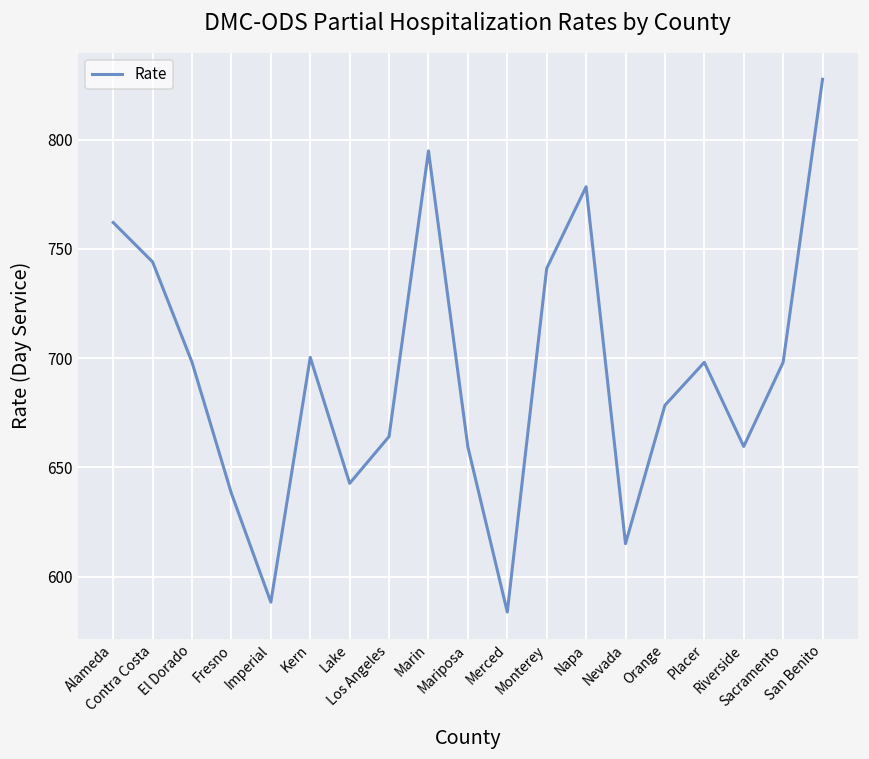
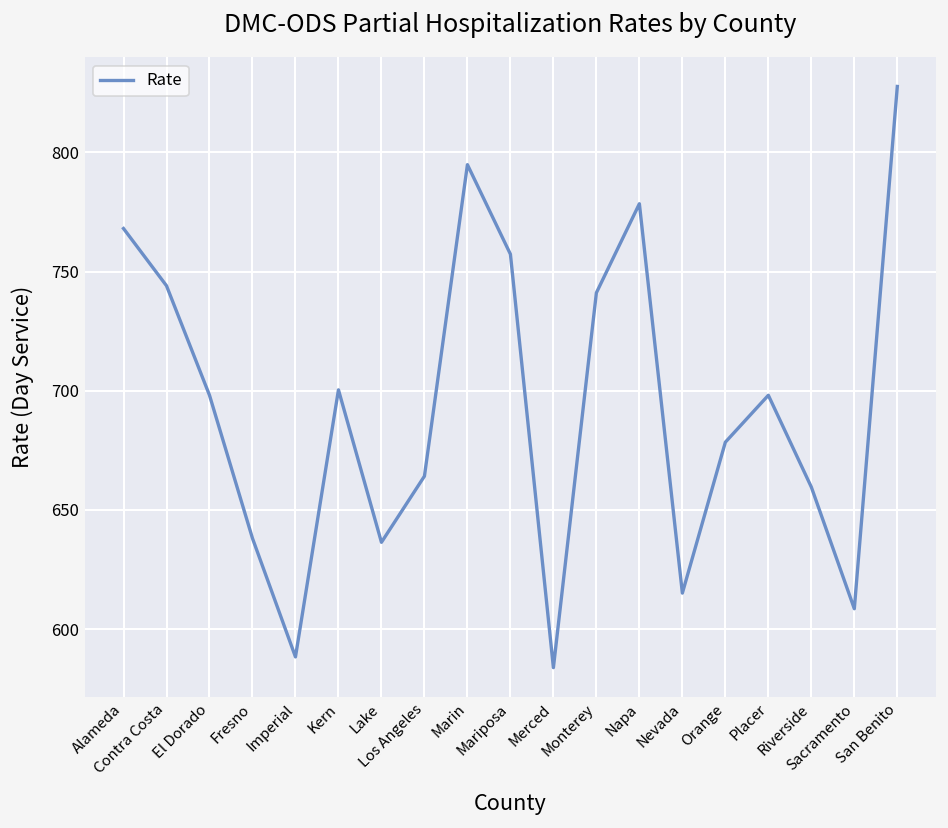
Alameda: 762 -> 768
Lake: 643 -> 636
Mariposa: 659 -> 757
Sacramento: 698 -> 609
